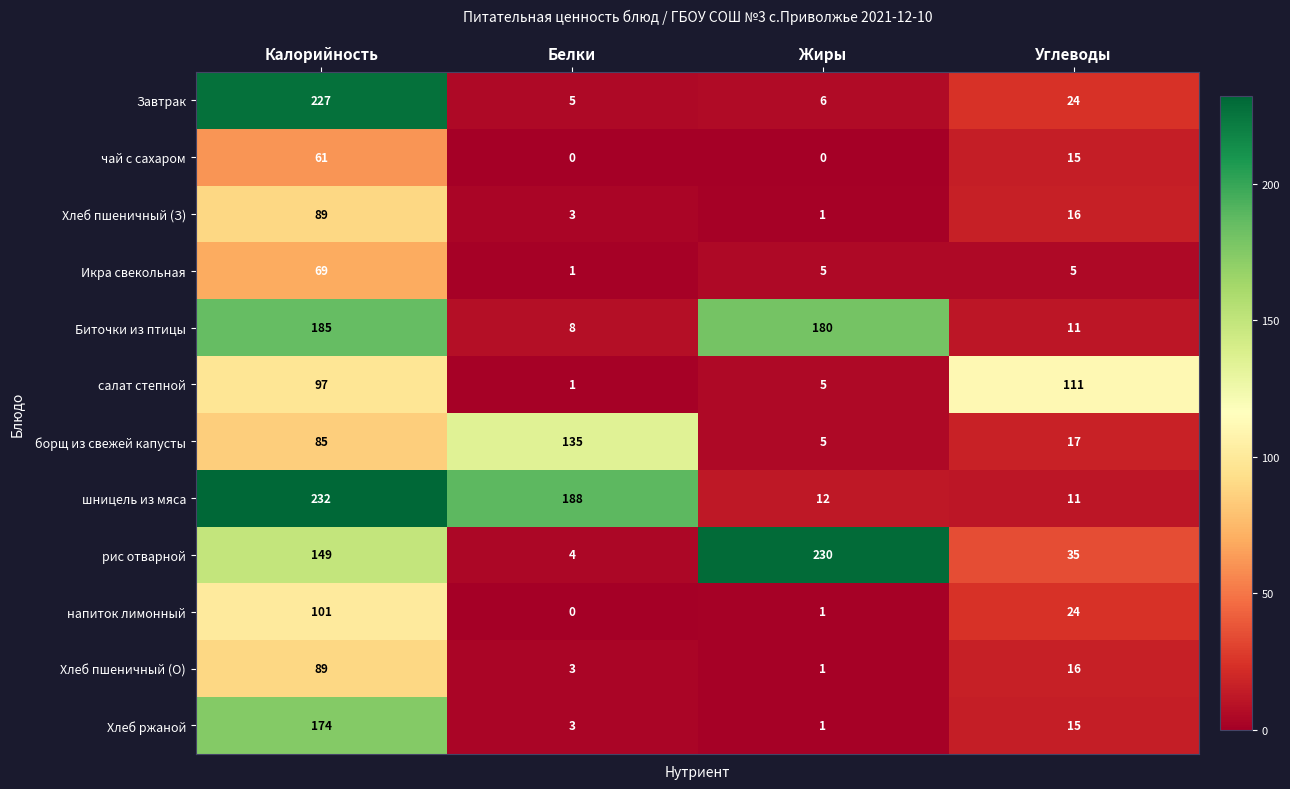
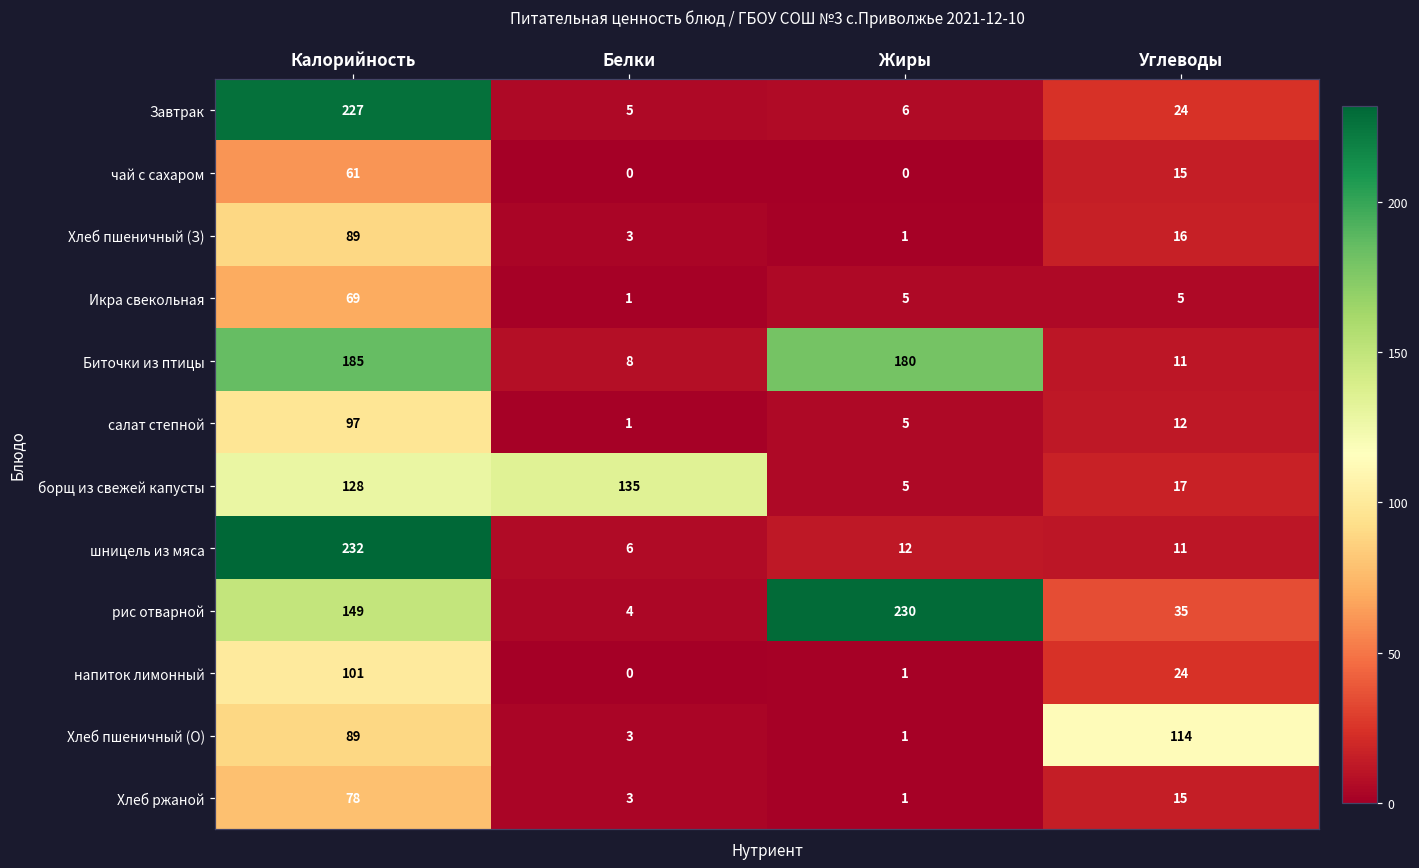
салат степной, Углеводы: 111 -> 12
борщ из свежей капусты, Калорийность: 85 -> 128
шницель из мяса, Белки: 188 -> 6
Хлеб пшеничный (О), Углеводы: 16 -> 114
Хлеб ржаной, Калорийность: 174 -> 78
